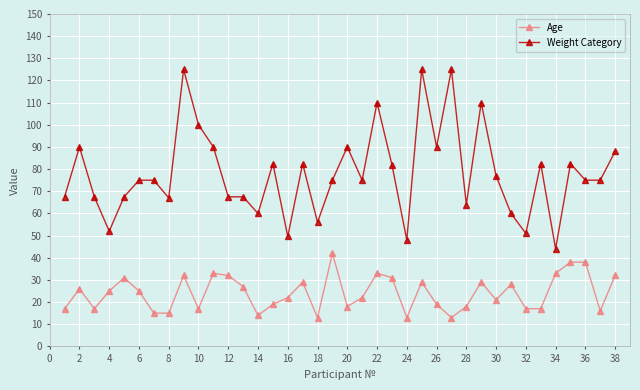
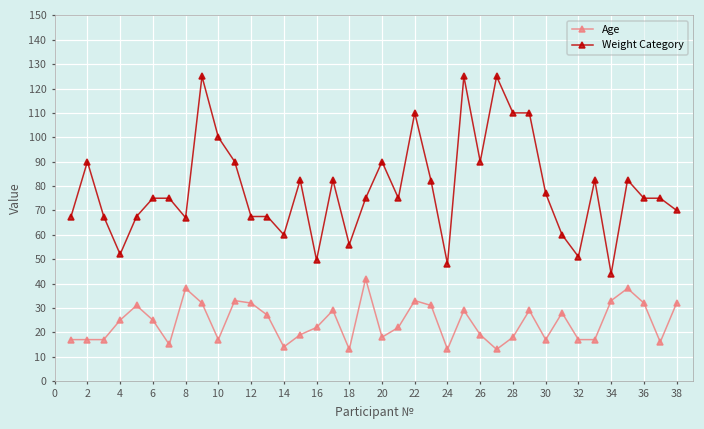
Age, 2: 26 -> 17
Age, 8: 15 -> 38
Weight Category, 28: 64 -> 110
Age, 30: 21 -> 17
Age, 36: 38 -> 32
Weight Category, 38: 88 -> 70
